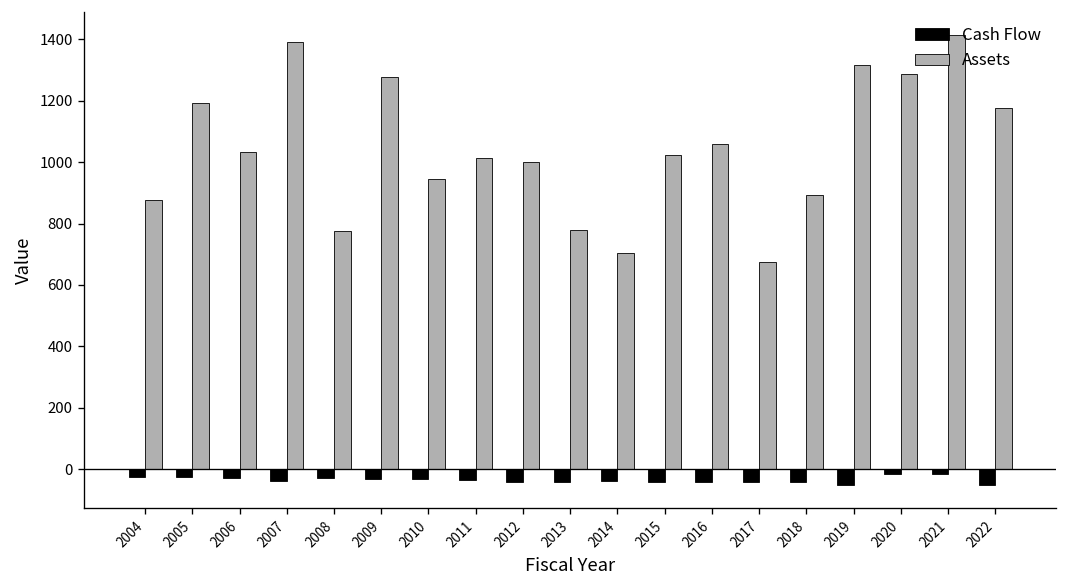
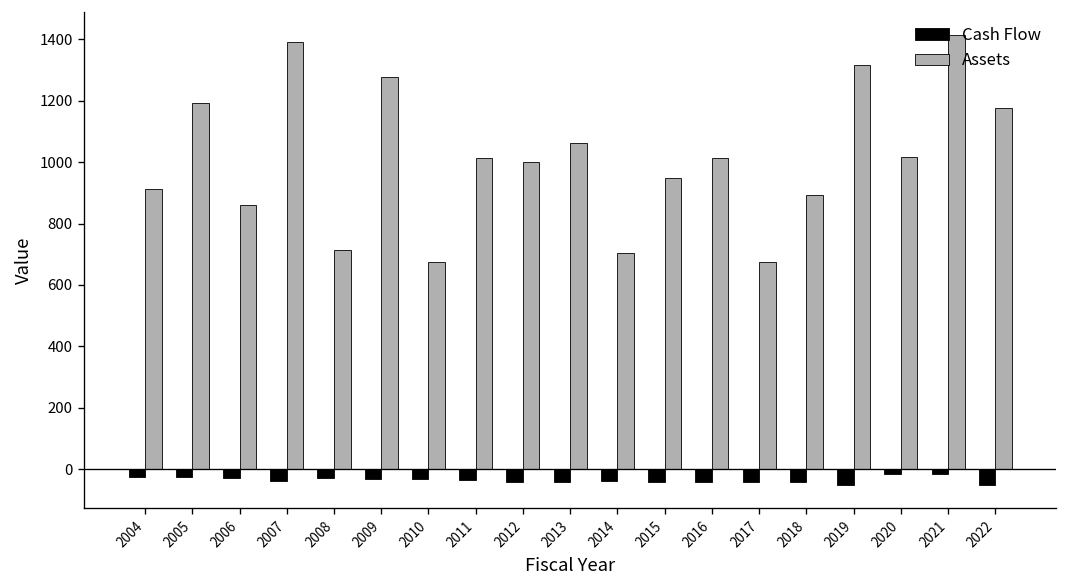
Assets, 2004: 880 -> 910
Assets, 2006: 1030 -> 860
Assets, 2008: 780 -> 710
Assets, 2010: 940 -> 670
Assets, 2013: 780 -> 1060
Assets, 2015: 1020 -> 950
Assets, 2016: 1060 -> 1010
Assets, 2020: 1290 -> 1020
